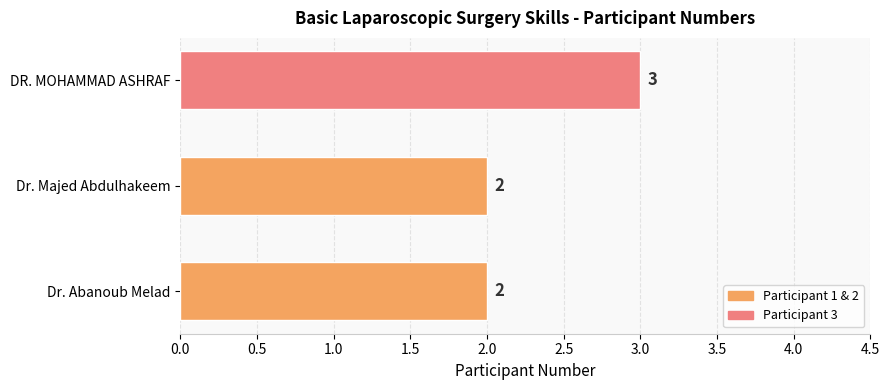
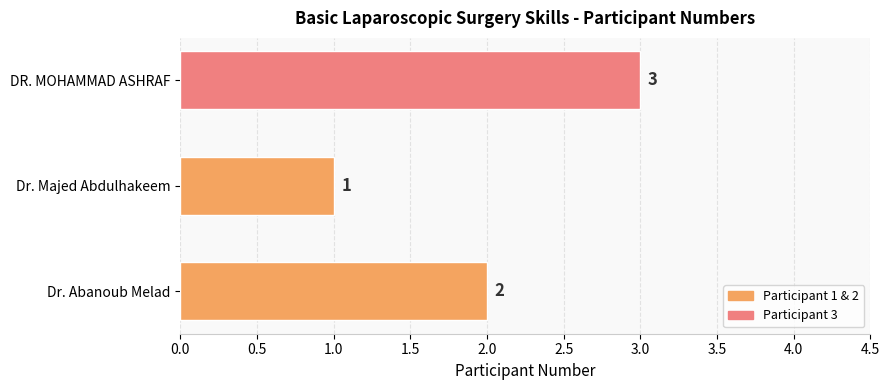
Dr. Majed Abdulhakeem: 2 -> 1
